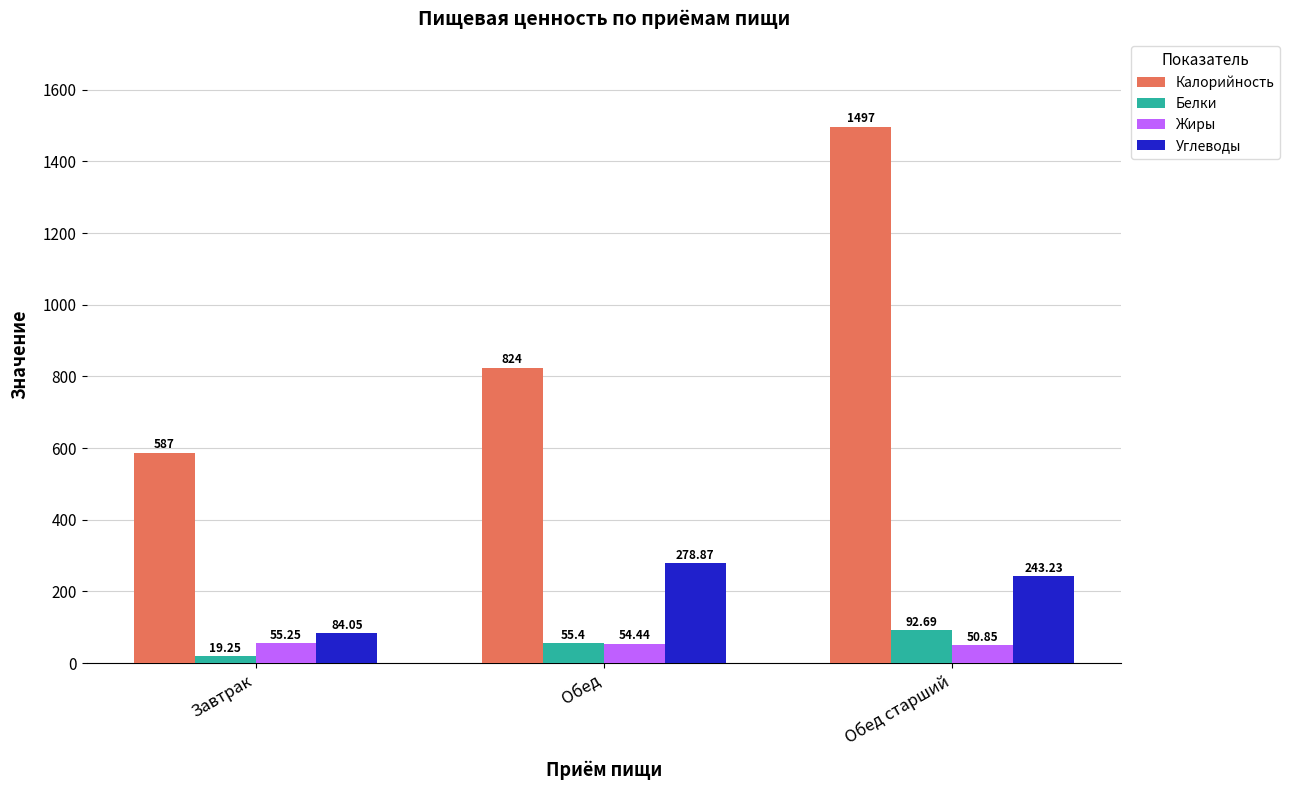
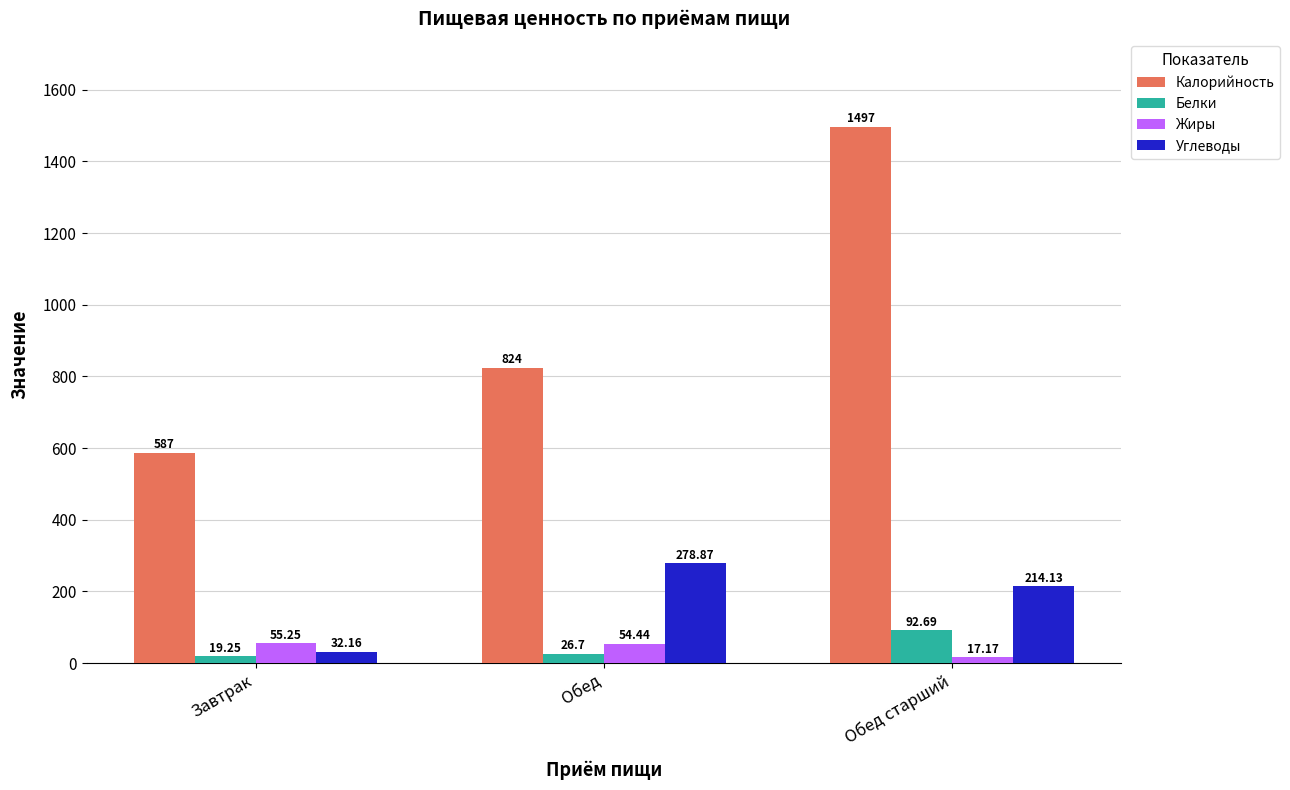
Углеводы, Завтрак: 84.05 -> 32.16
Белки, Обед: 55.4 -> 26.7
Жиры, Обед старший: 50.85 -> 17.17
Углеводы, Обед старший: 243.23 -> 214.13
